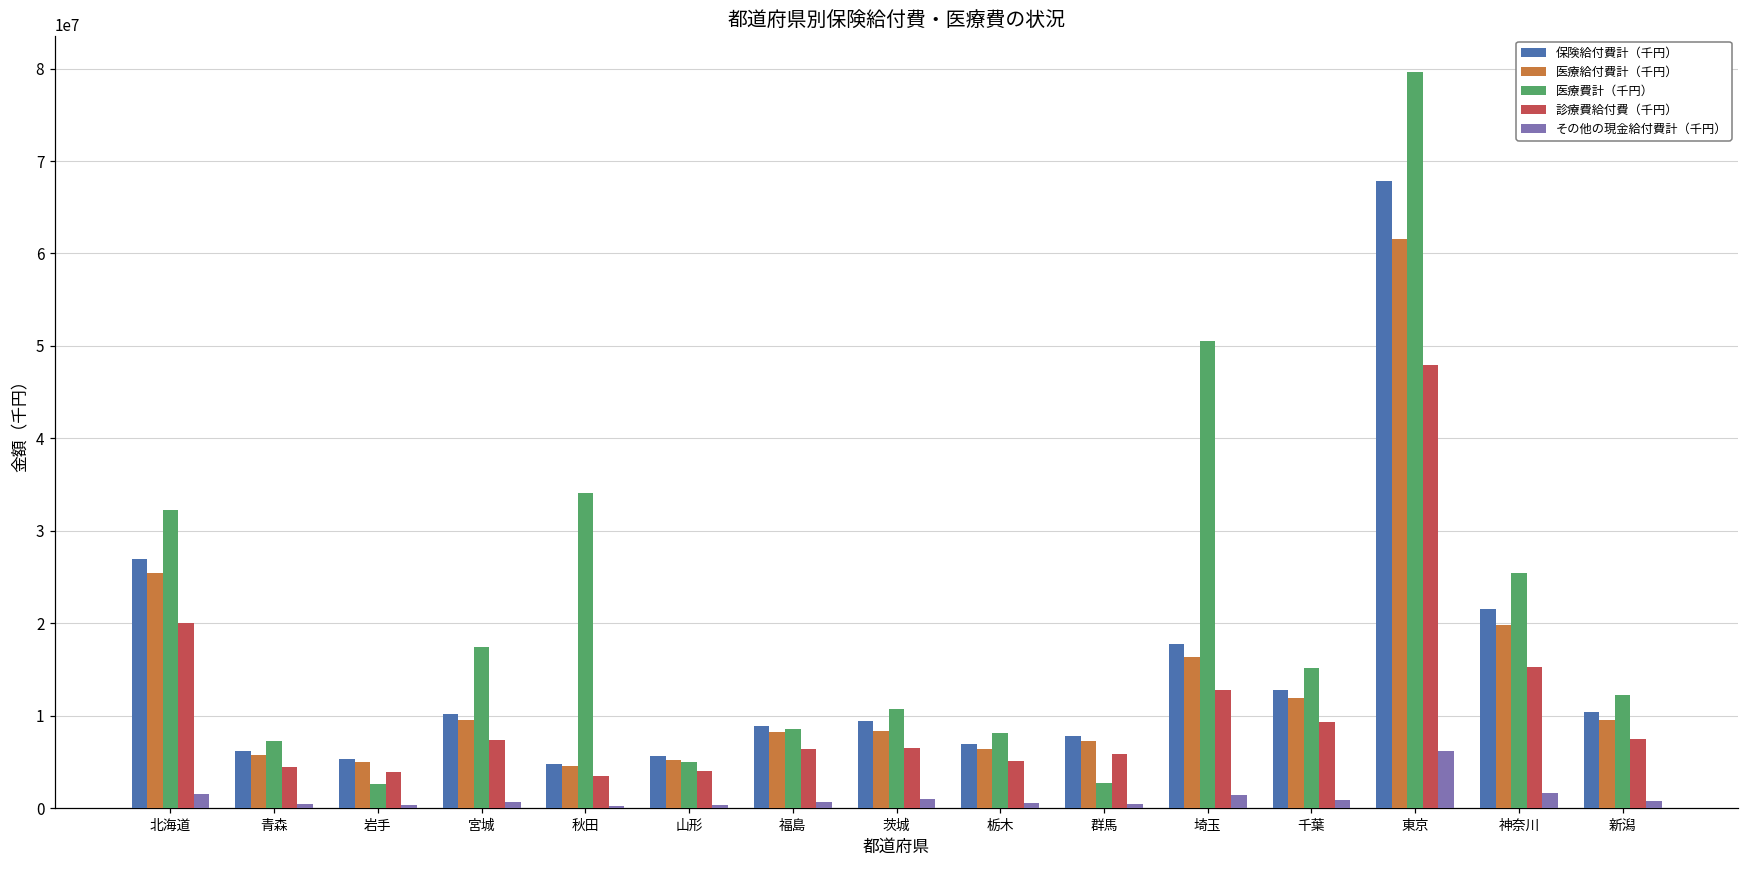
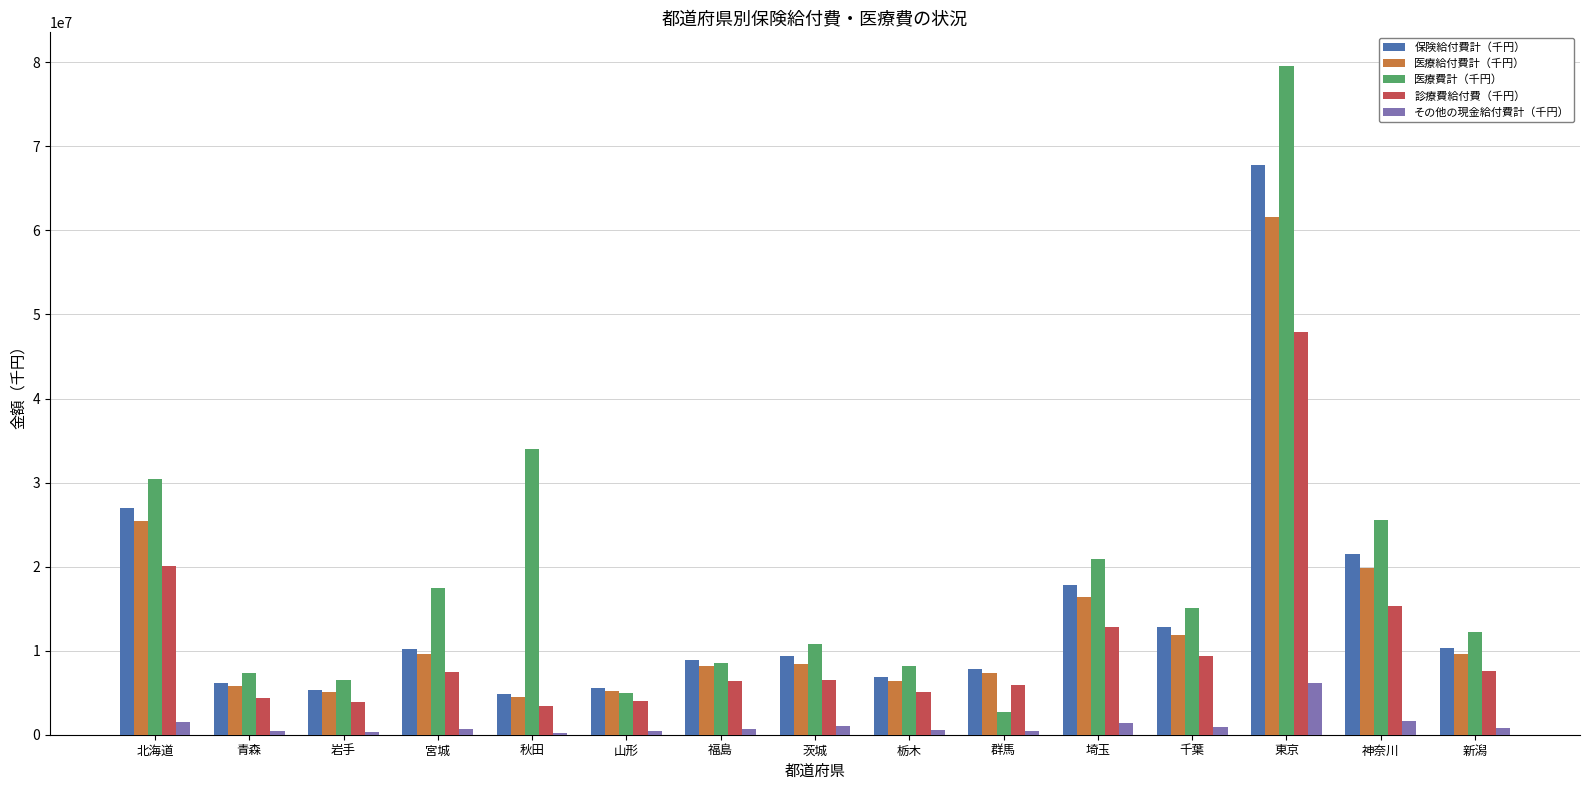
医療費計（千円）, 北海道: 32000000 -> 30000000
医療費計（千円）, 岩手: 3000000 -> 6000000
医療費計（千円）, 埼玉: 51000000 -> 21000000
